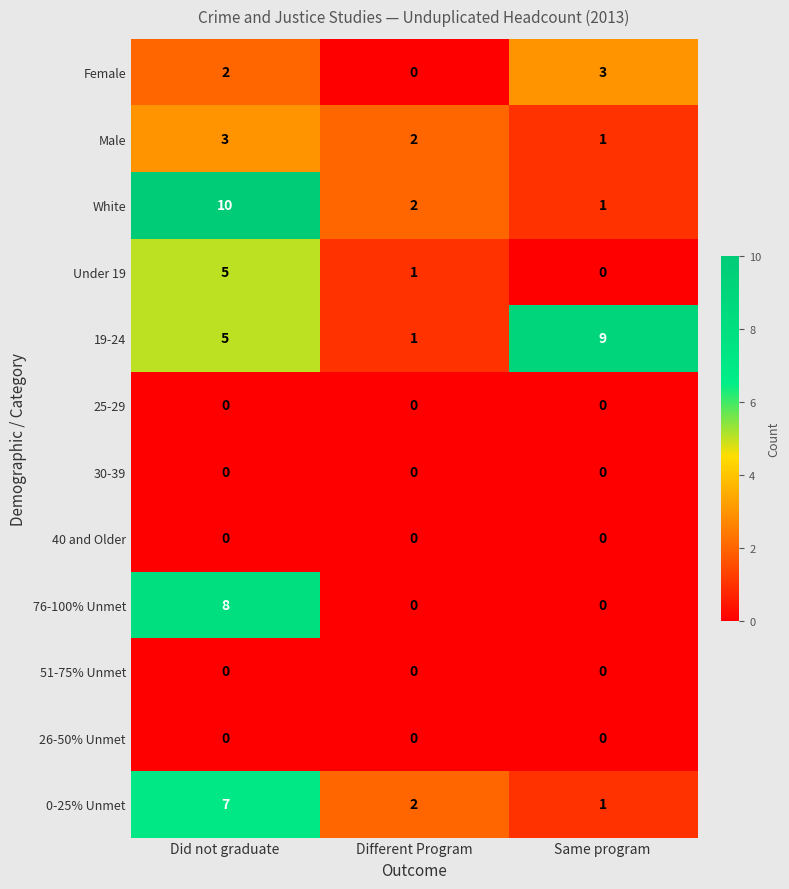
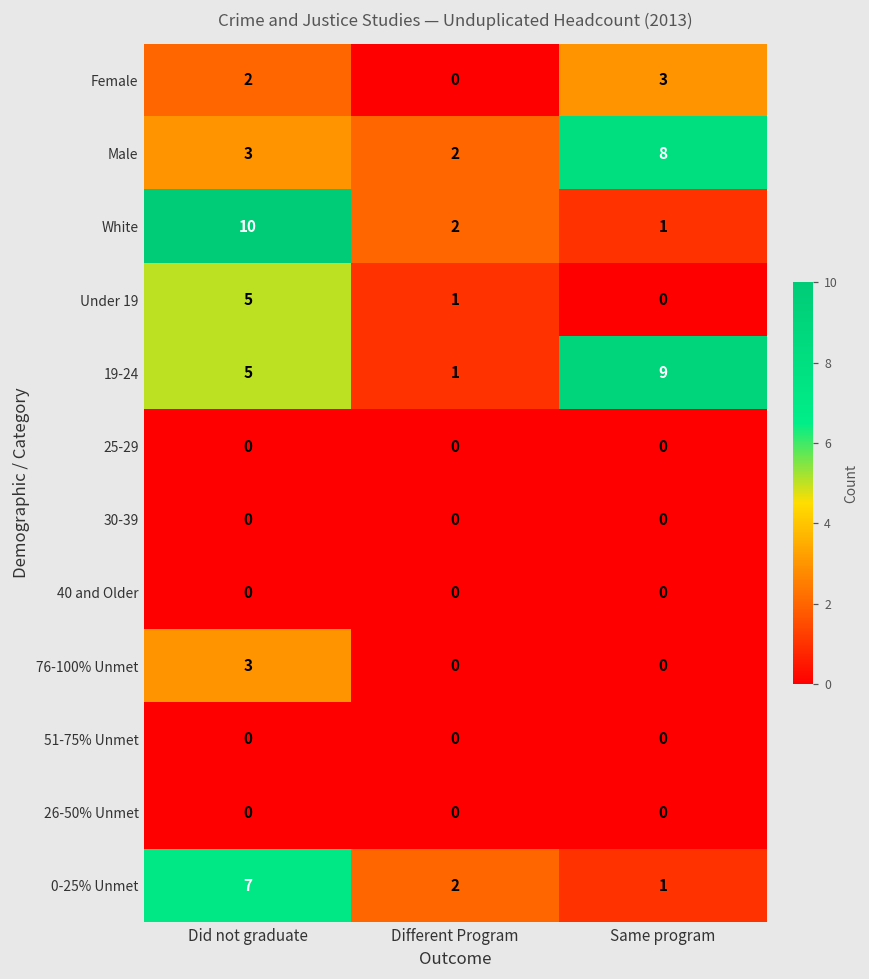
Male, Same program: 1 -> 8
76-100% Unmet, Did not graduate: 8 -> 3
